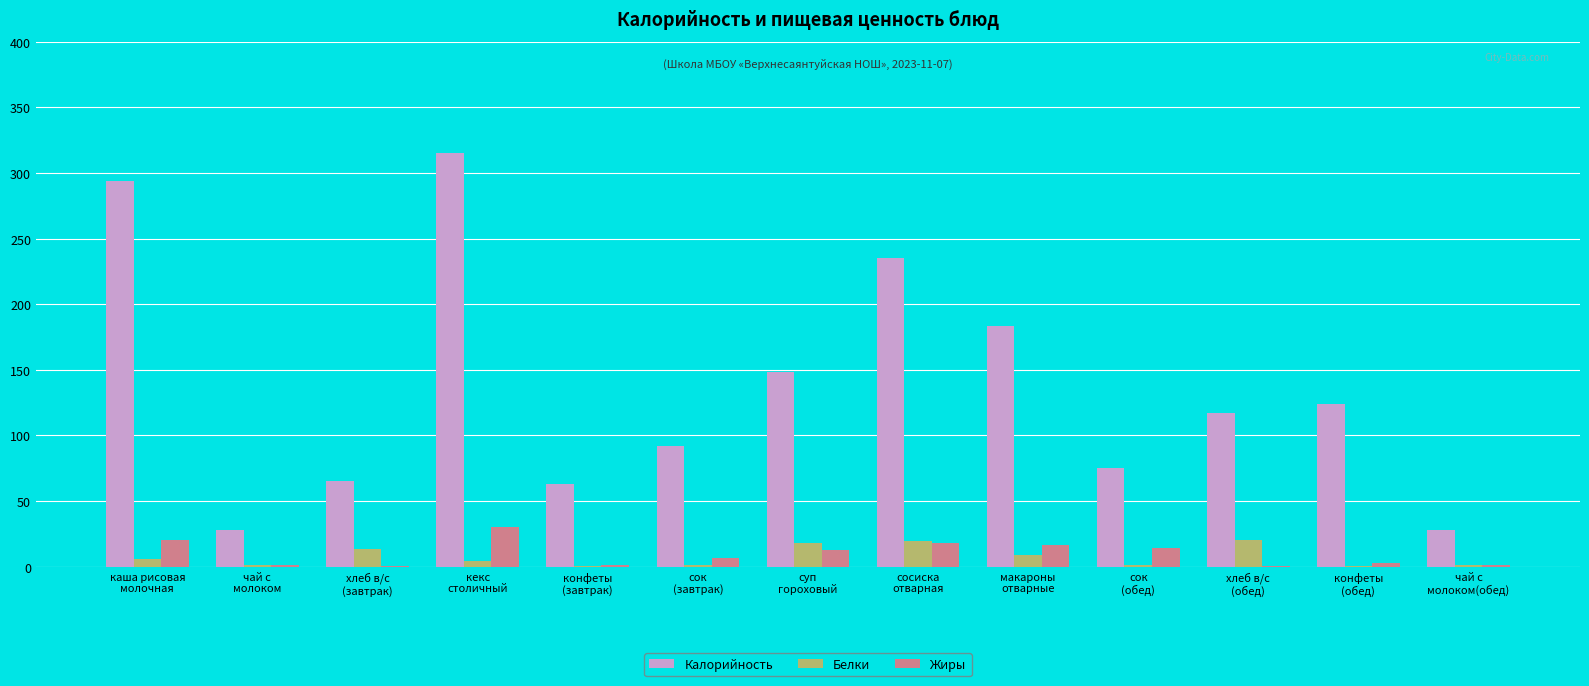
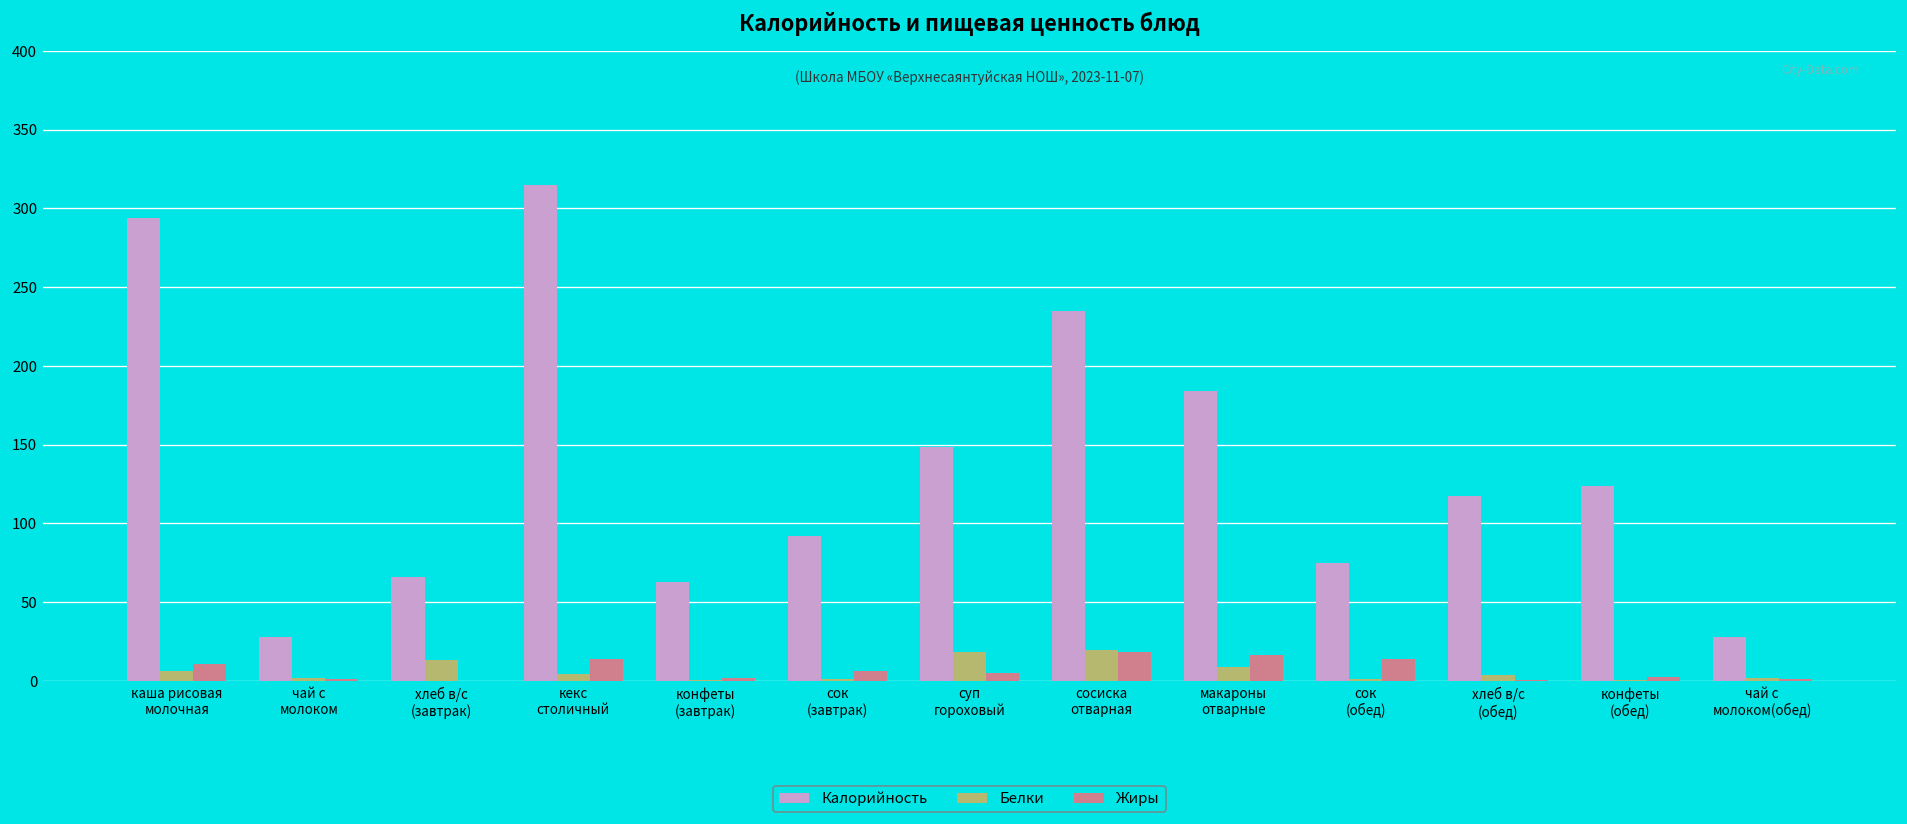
Жиры, каша рисовая молочная: 20 -> 11
Жиры, кекс столичный: 31 -> 14
Жиры, суп гороховый: 13 -> 5
Белки, хлеб в/с (обед): 20 -> 4
